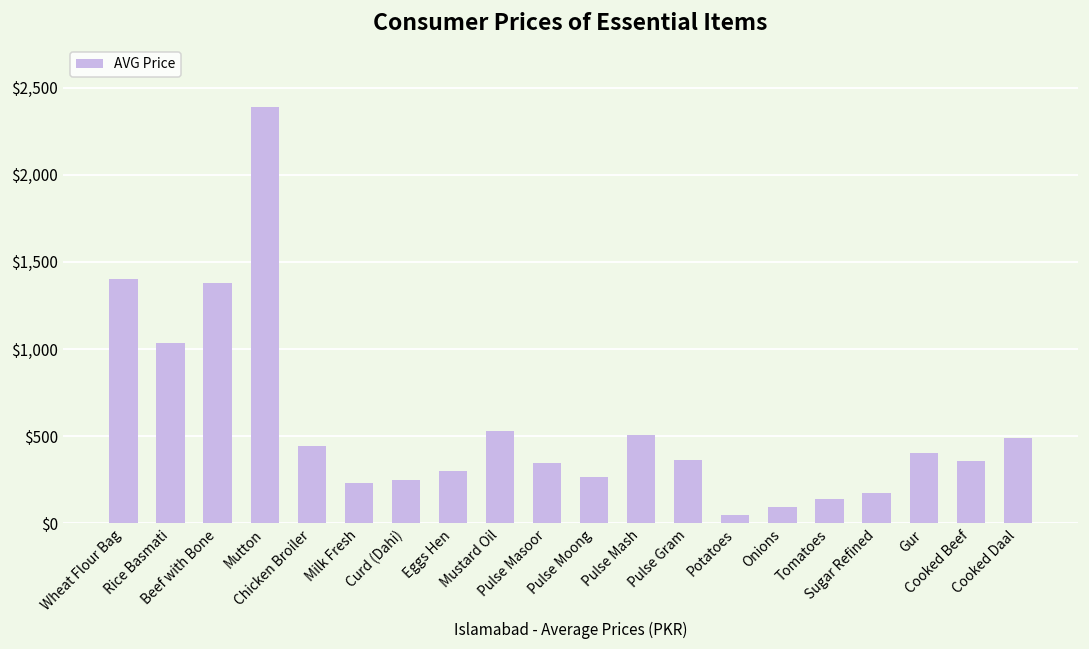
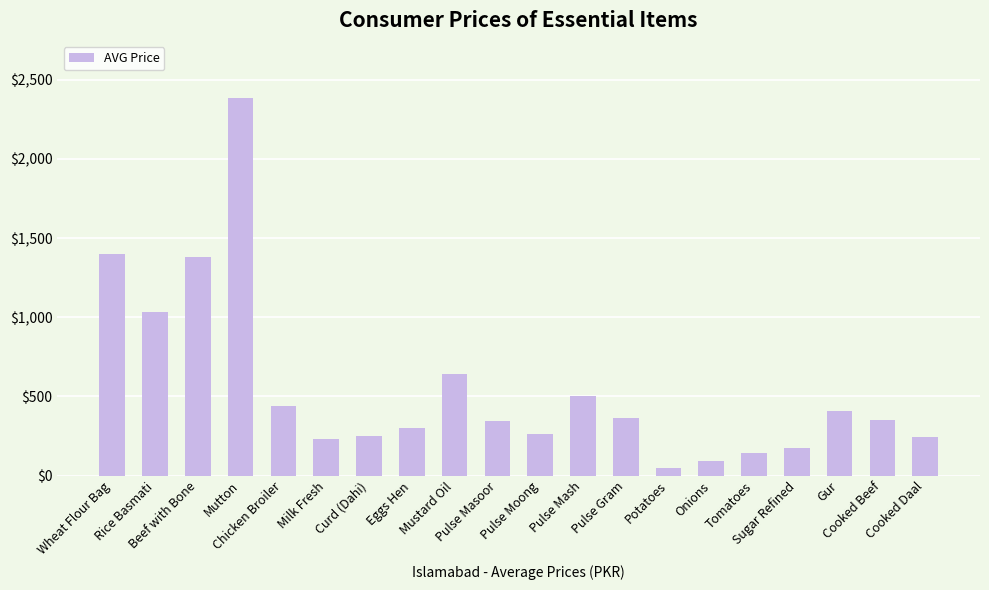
Mustard Oil: $530 -> $640
Cooked Daal: $490 -> $240
